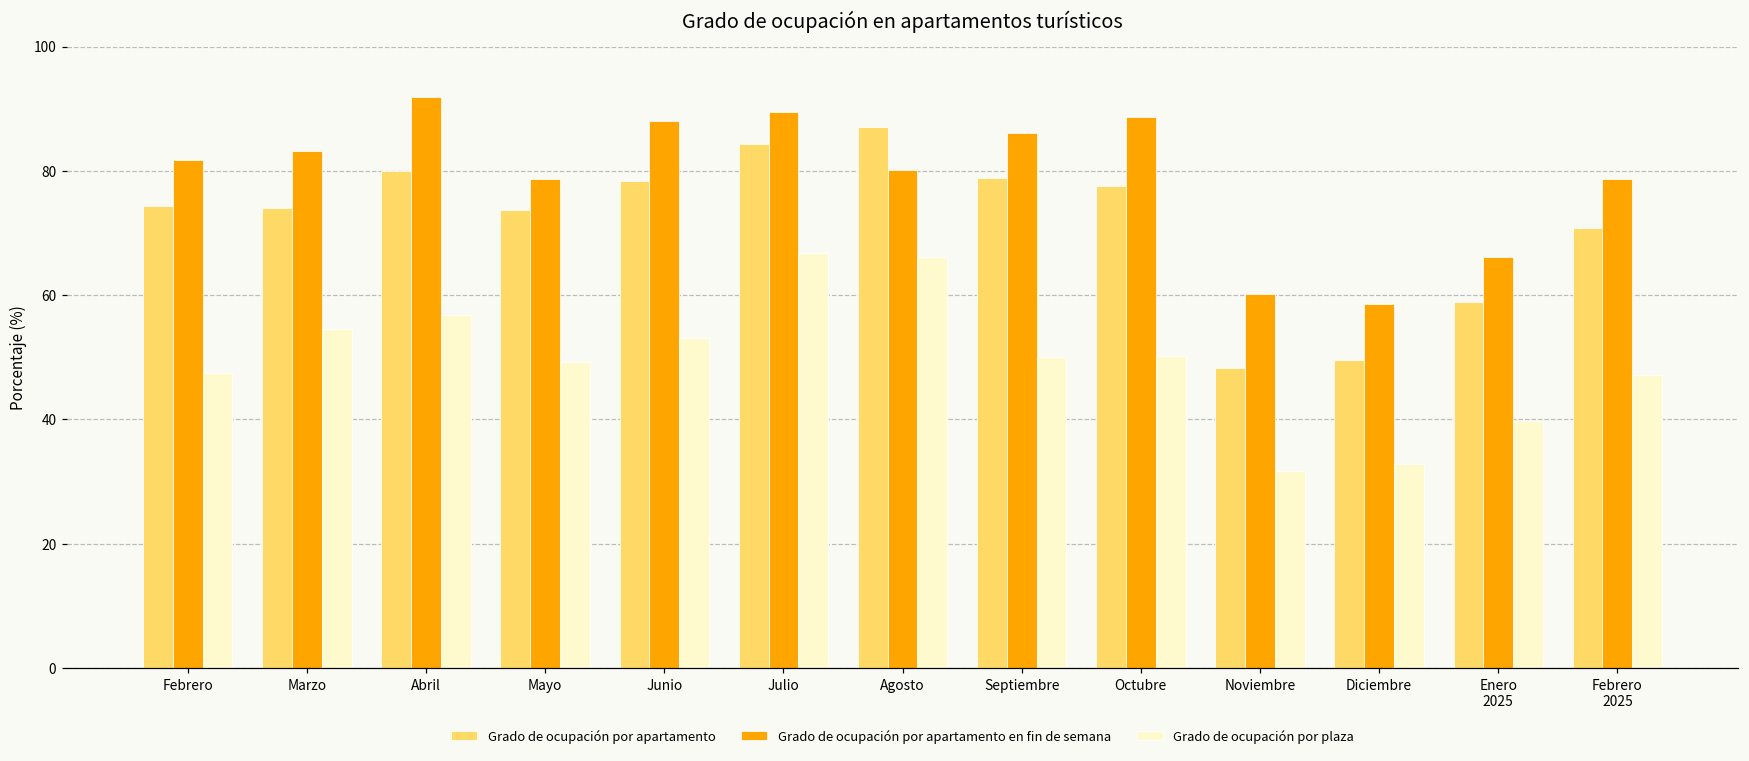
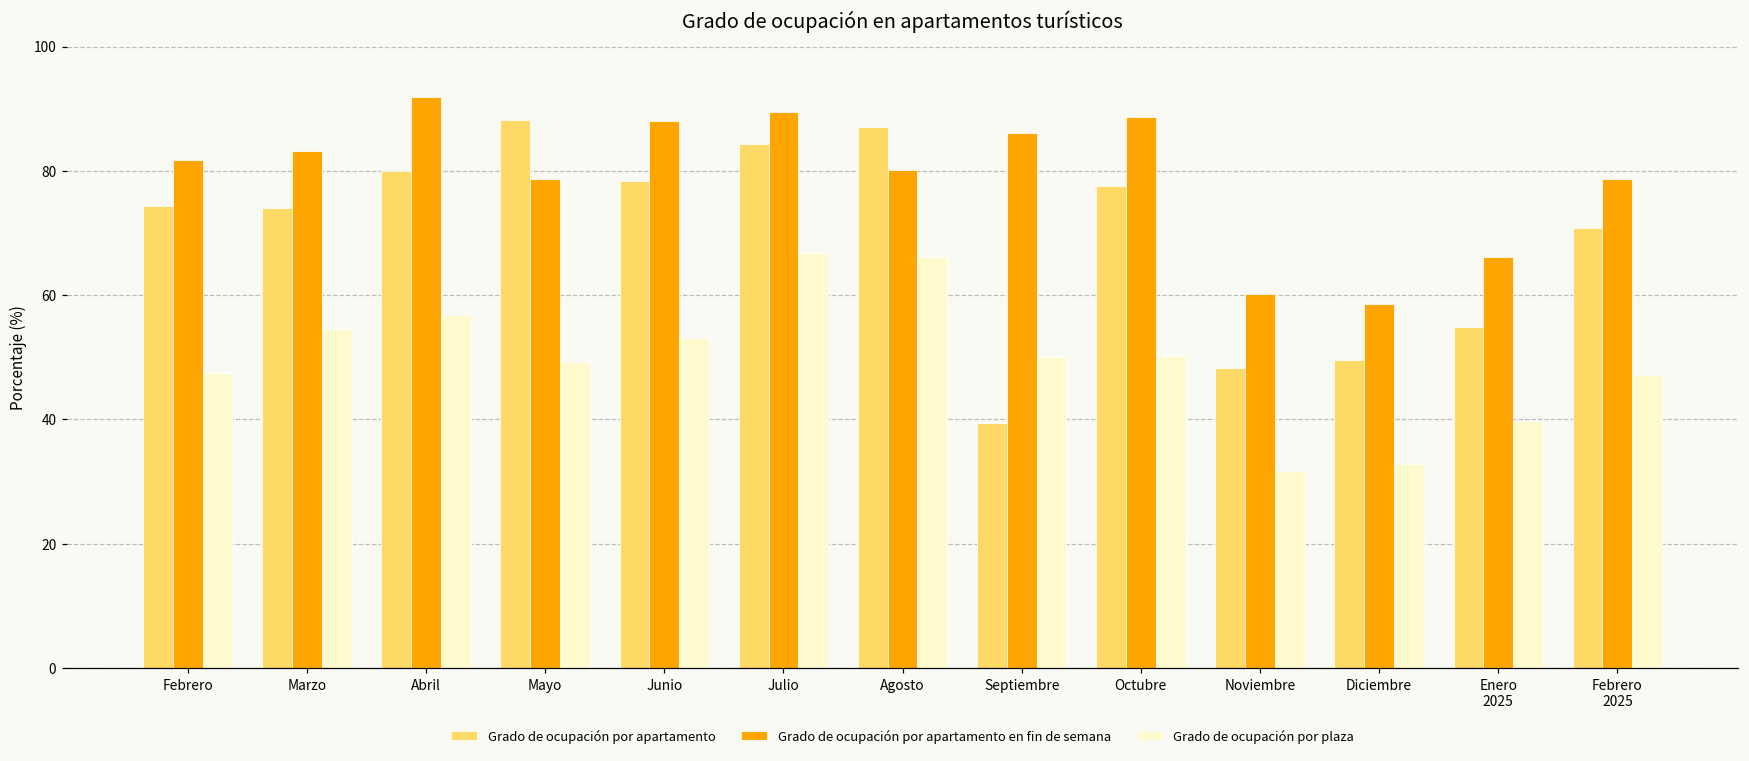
Grado de ocupación por apartamento, Mayo: 74 -> 88
Grado de ocupación por apartamento, Septiembre: 79 -> 39
Grado de ocupación por apartamento, Enero 2025: 59 -> 55
